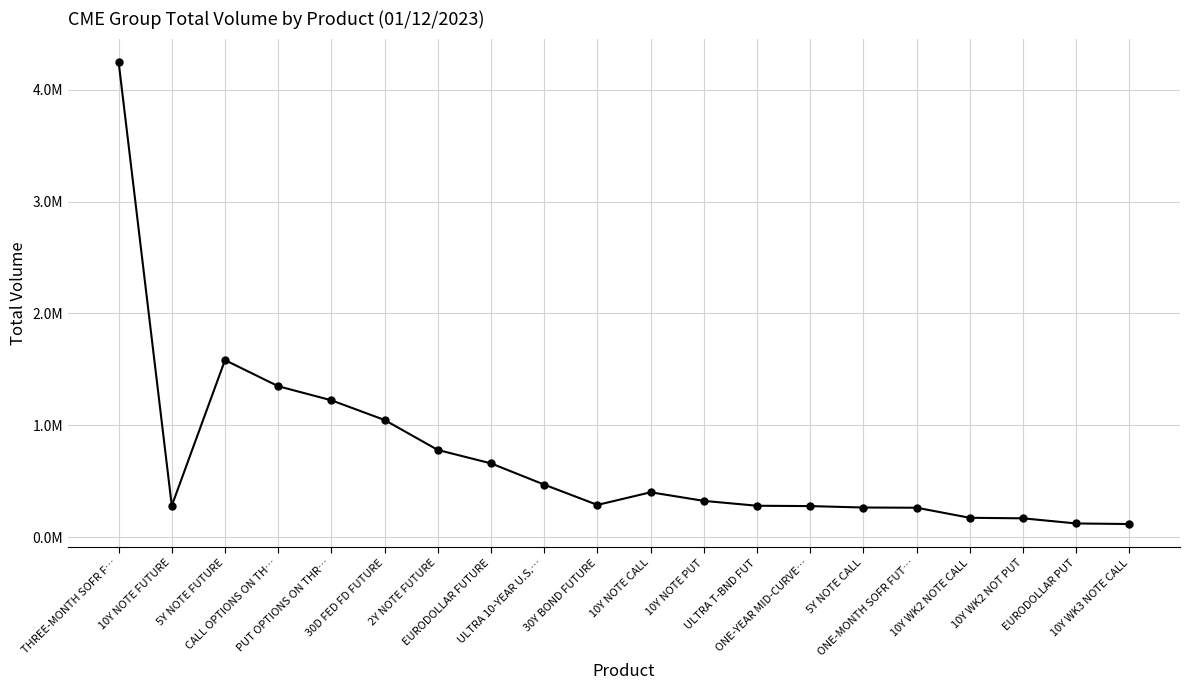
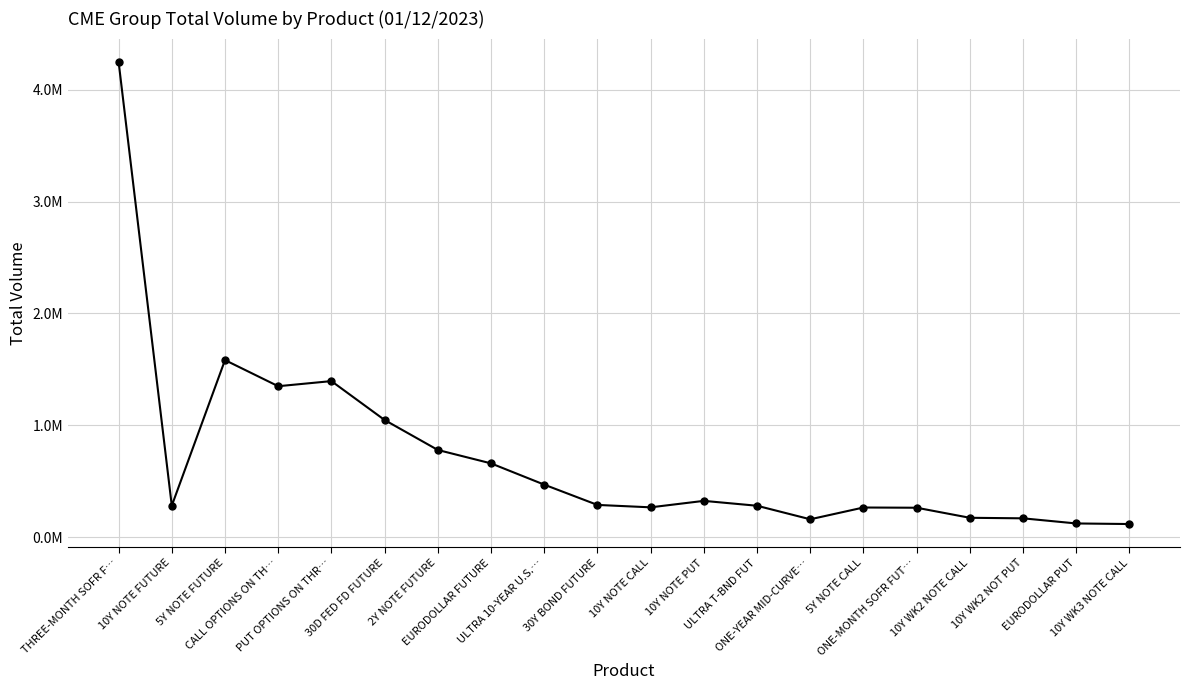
PUT OPTIONS ON THR…: 1220000 -> 1400000
10Y NOTE CALL: 400000 -> 270000
ONE-YEAR MID-CURVE…: 280000 -> 160000
